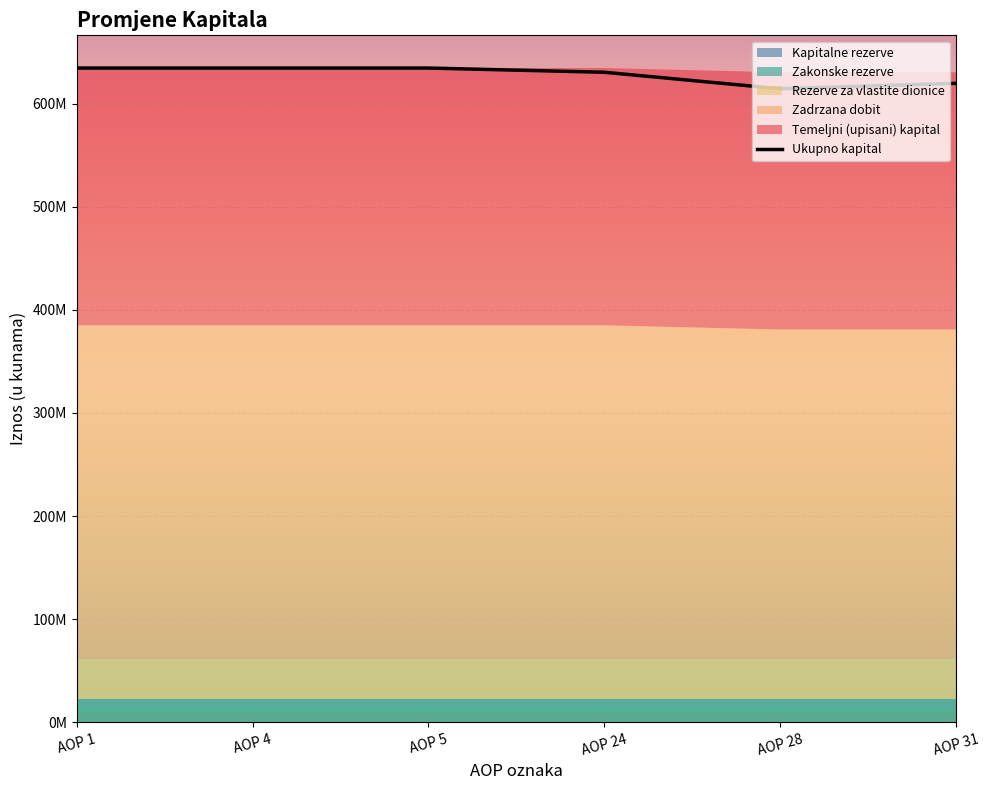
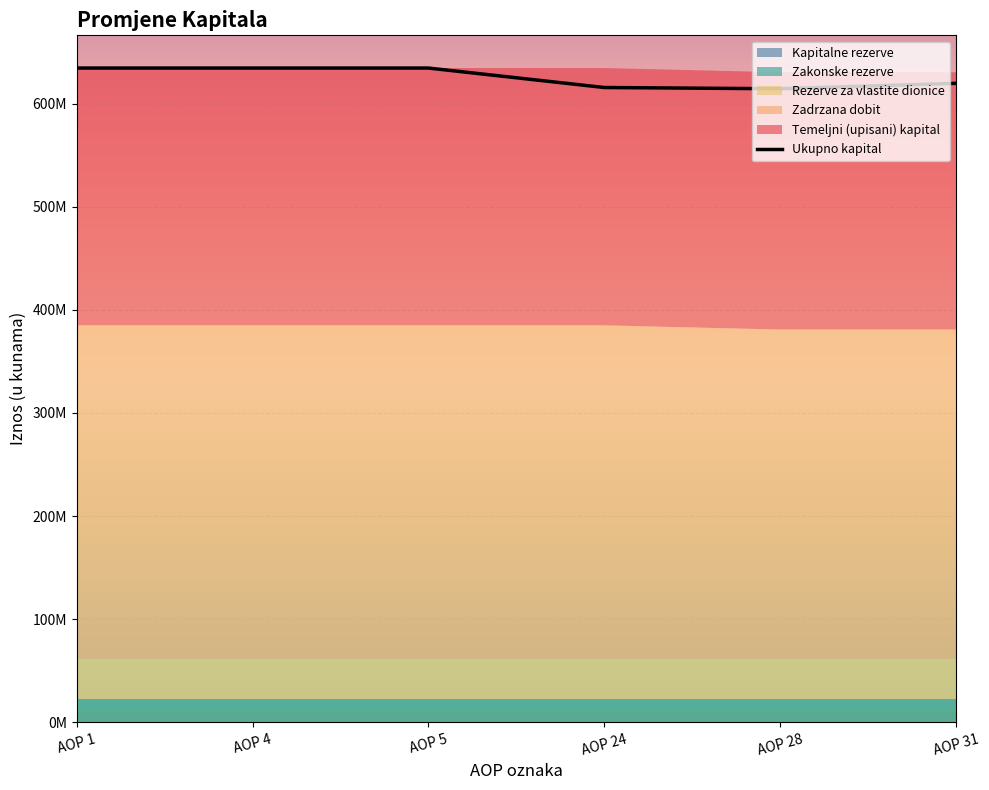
Ukupno kapital, AOP 24: 631000000 -> 616000000
